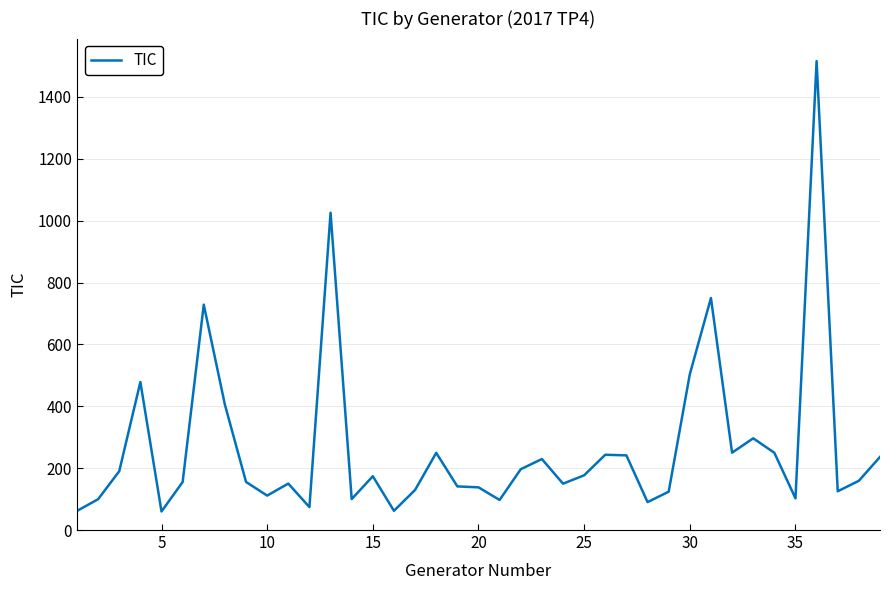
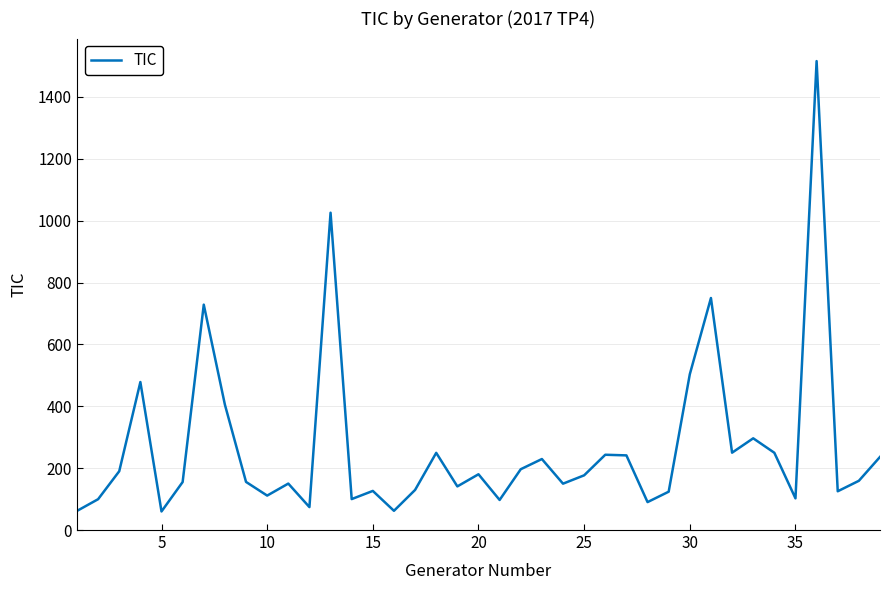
15: 170 -> 130
20: 140 -> 180
